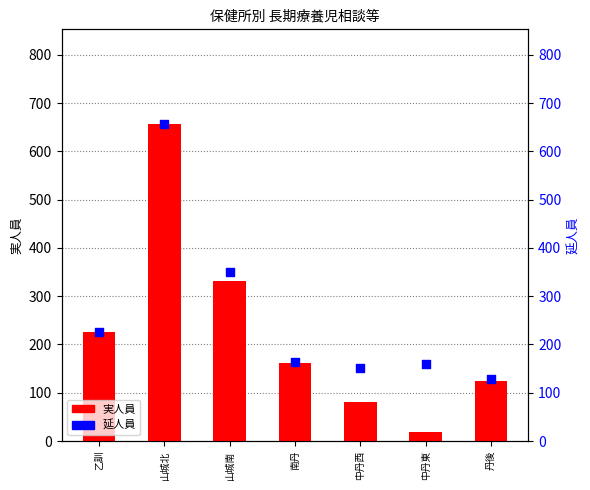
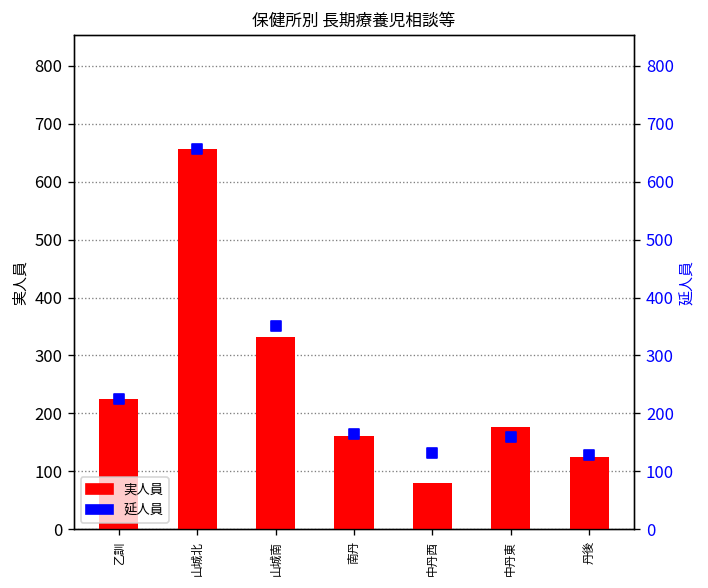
実人員, 中丹東: 20 -> 180
延人員, 中丹西: 150 -> 130
